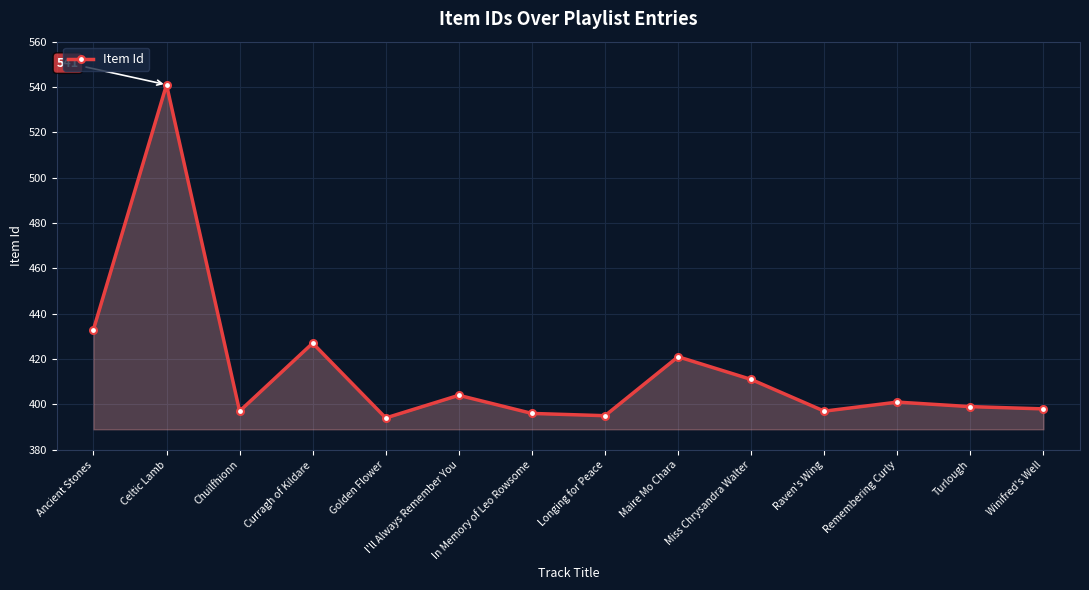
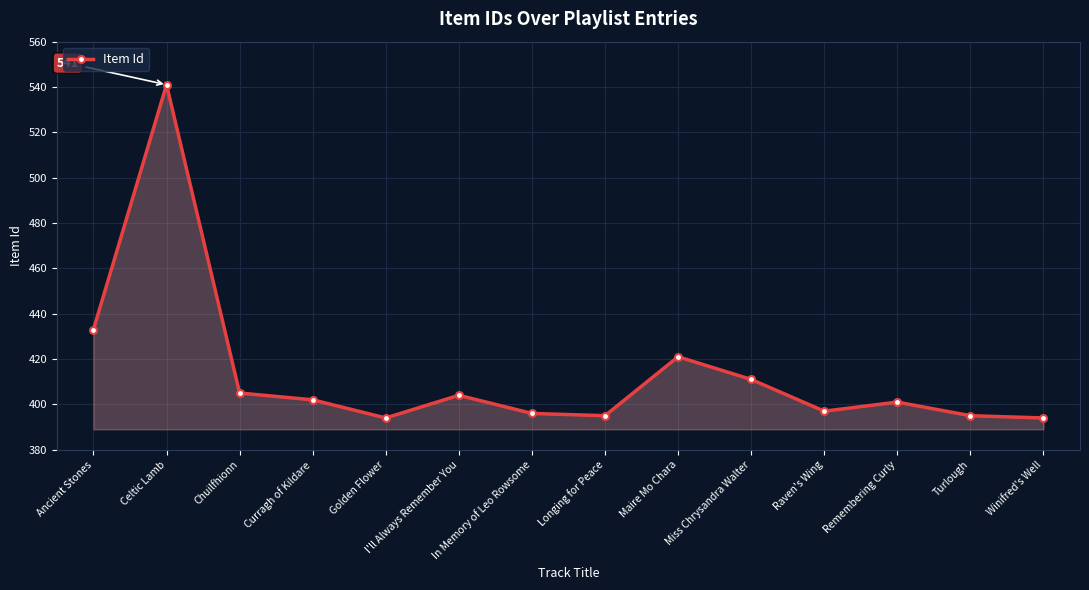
Chuilfhionn: 397 -> 405
Curragh of Kildare: 427 -> 402
Turlough: 399 -> 395
Winifred's Well: 398 -> 394
